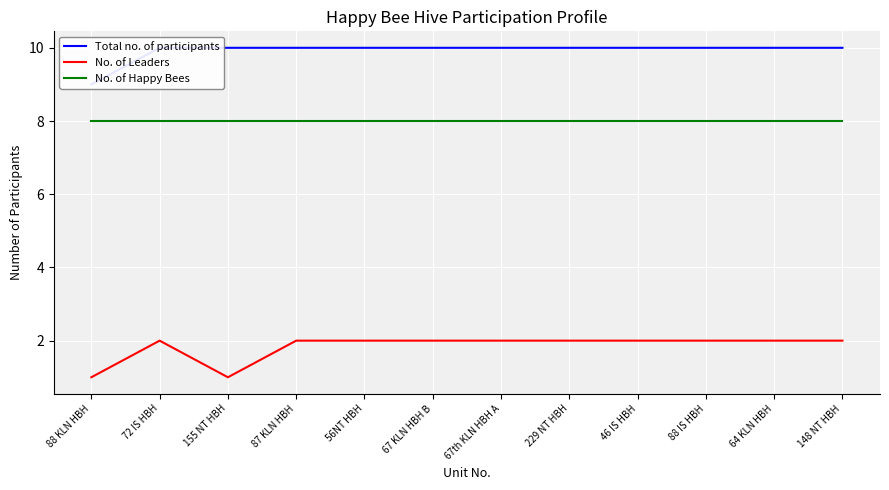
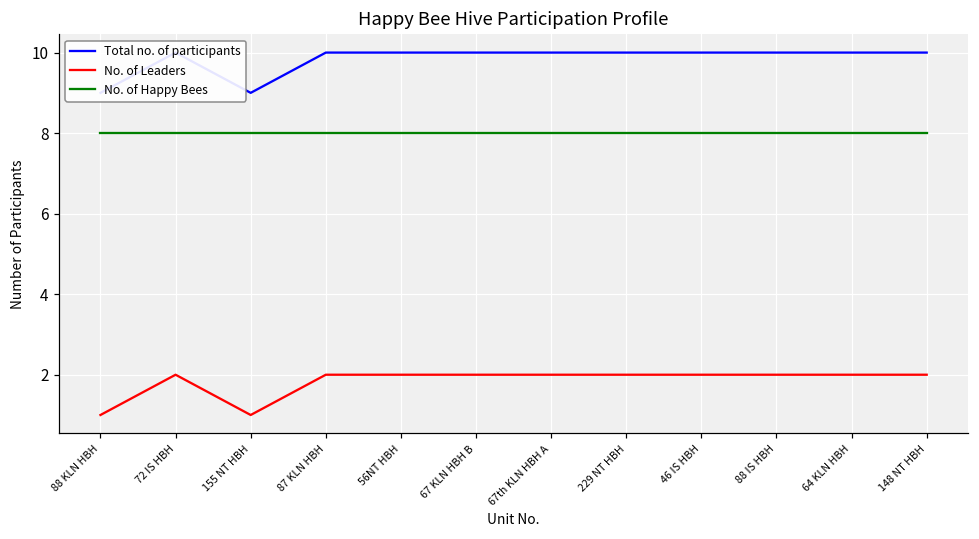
Total no. of participants, 155 NT HBH: 10 -> 9
